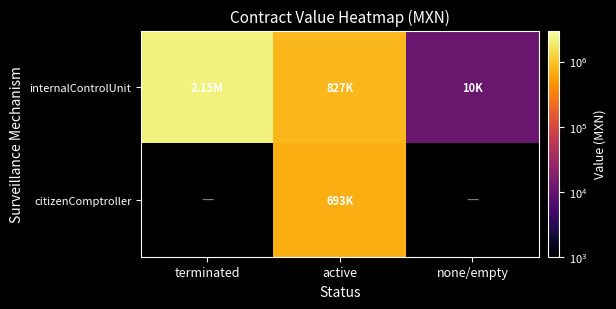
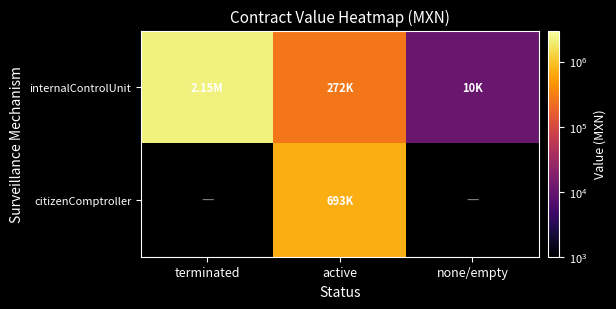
internalControlUnit, active: 827K -> 272K
